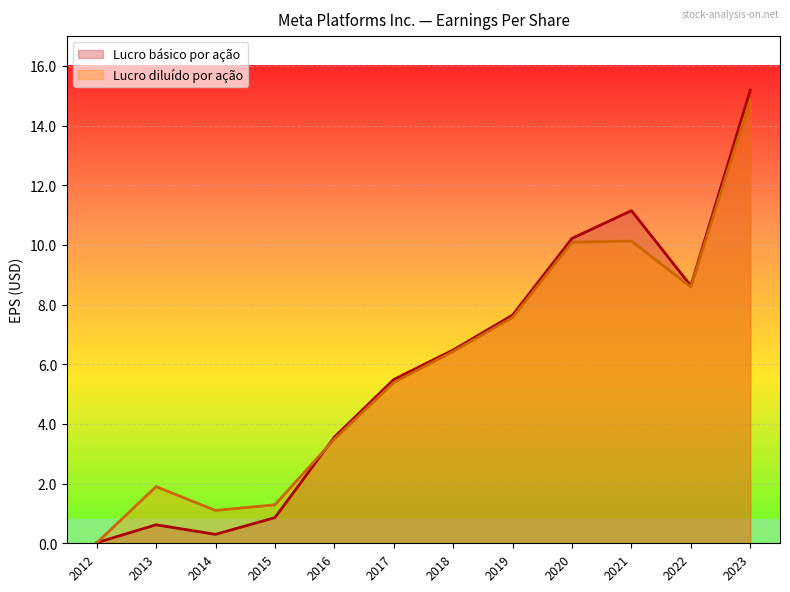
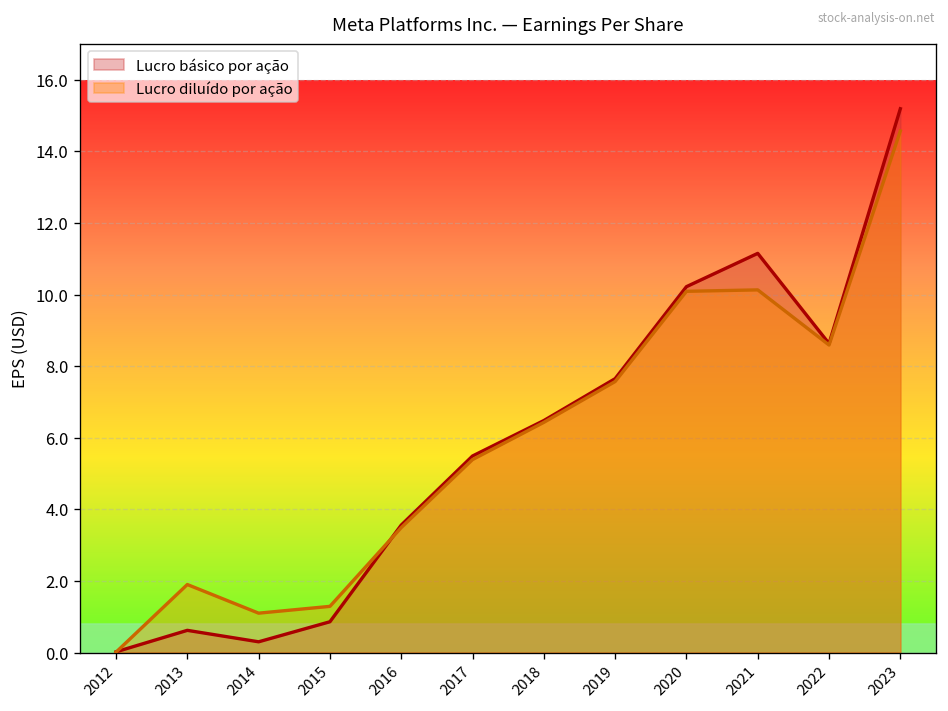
Lucro diluído por ação, 2023: 14.9 -> 14.6
